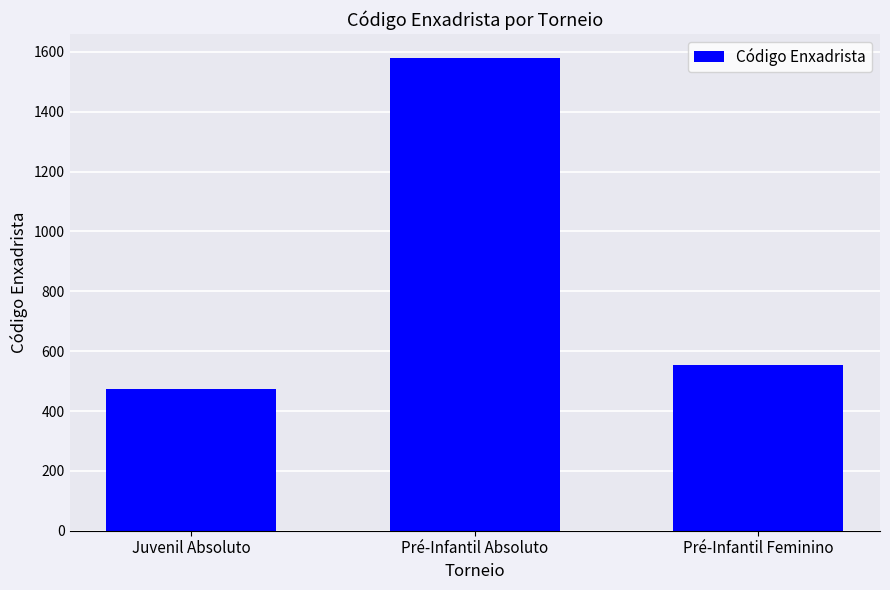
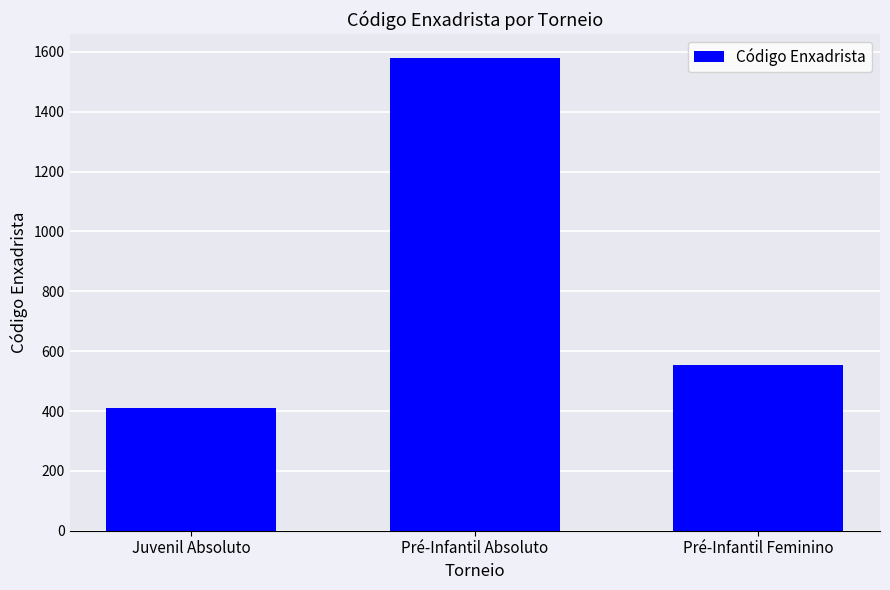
Juvenil Absoluto: 470 -> 410
